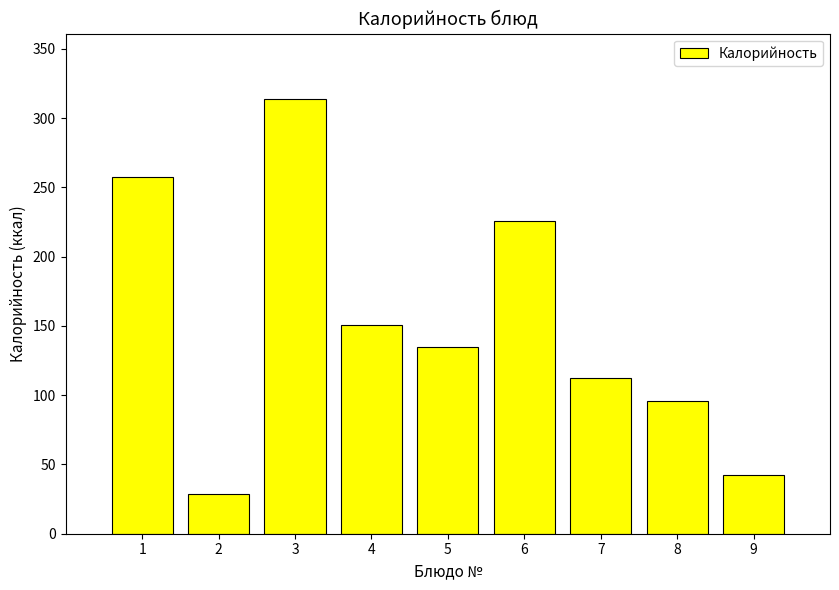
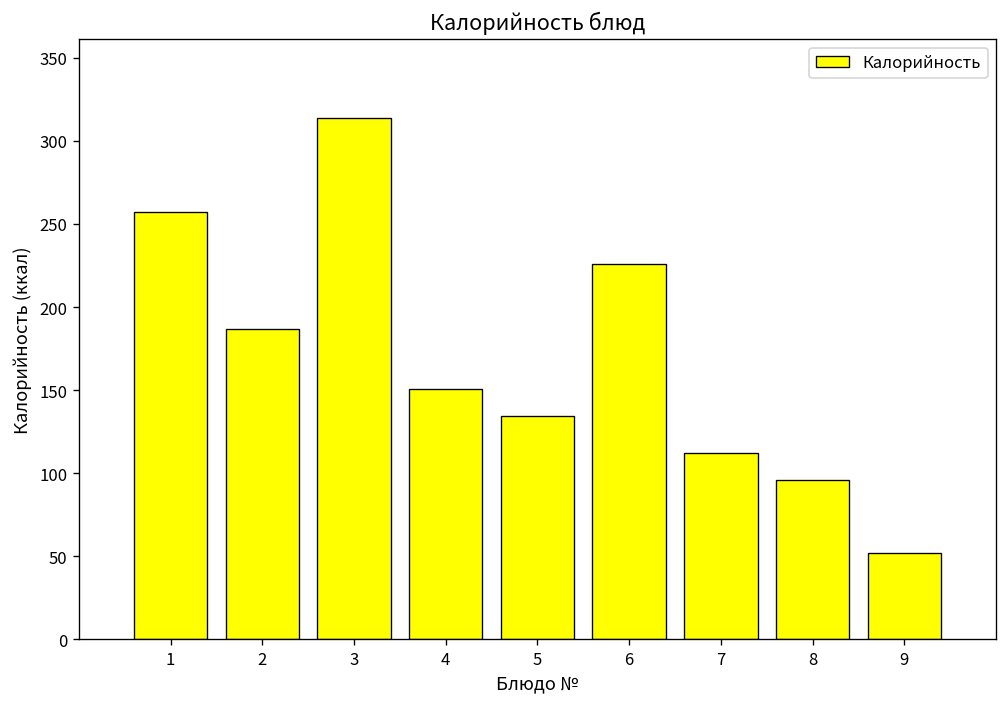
2: 28 -> 187
9: 43 -> 52
